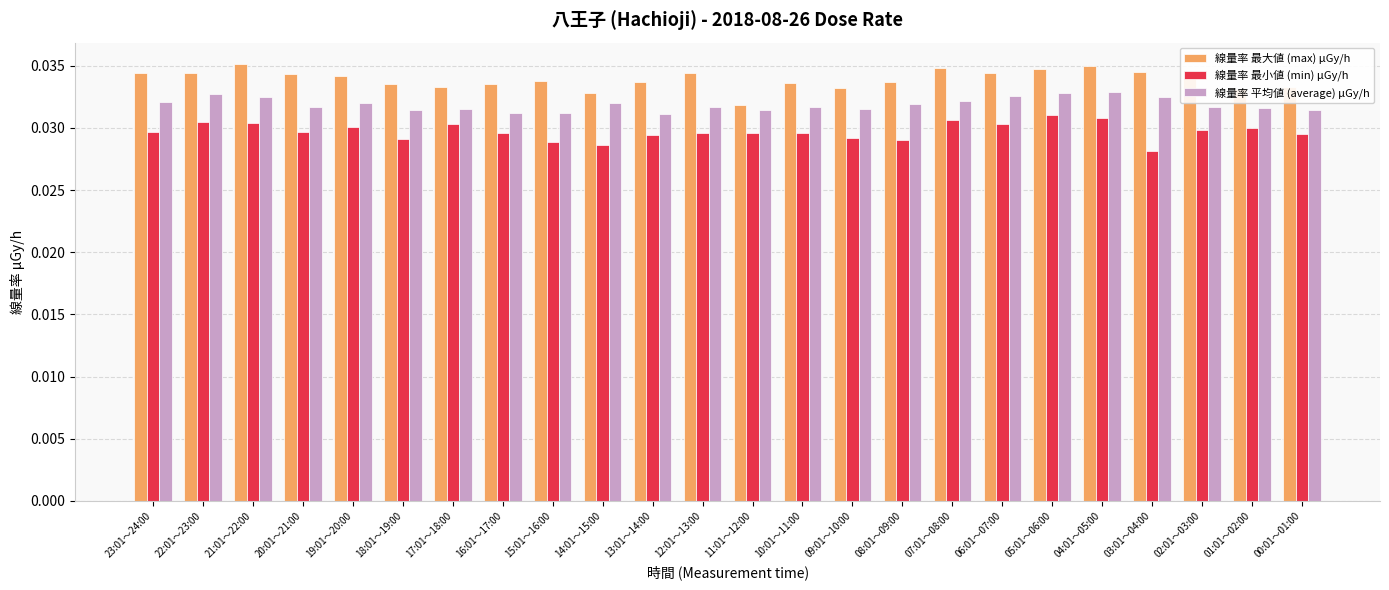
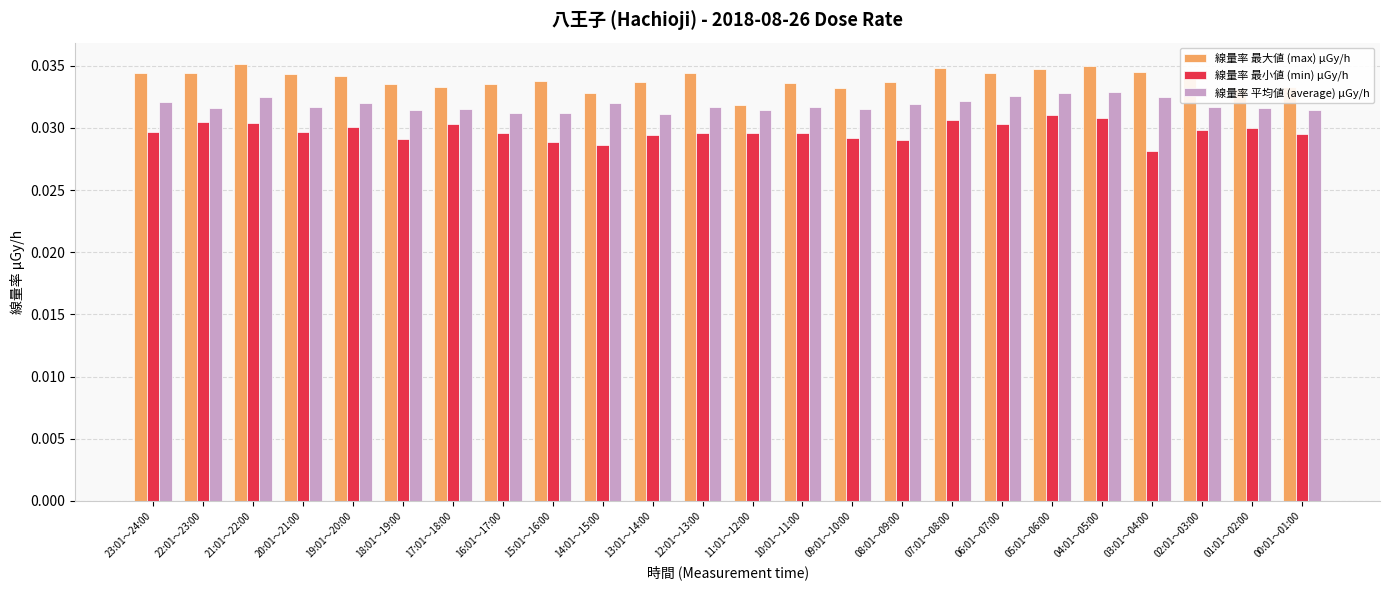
線量率 平均値 (average) μGy/h, 22:01～23:00: 0.0327 -> 0.0316
